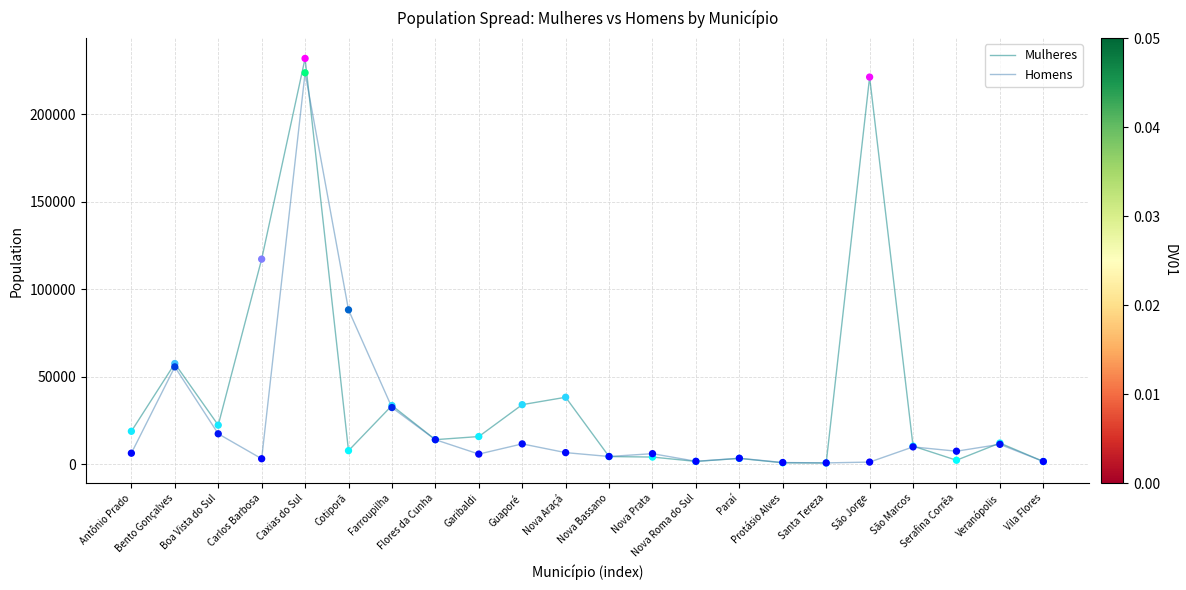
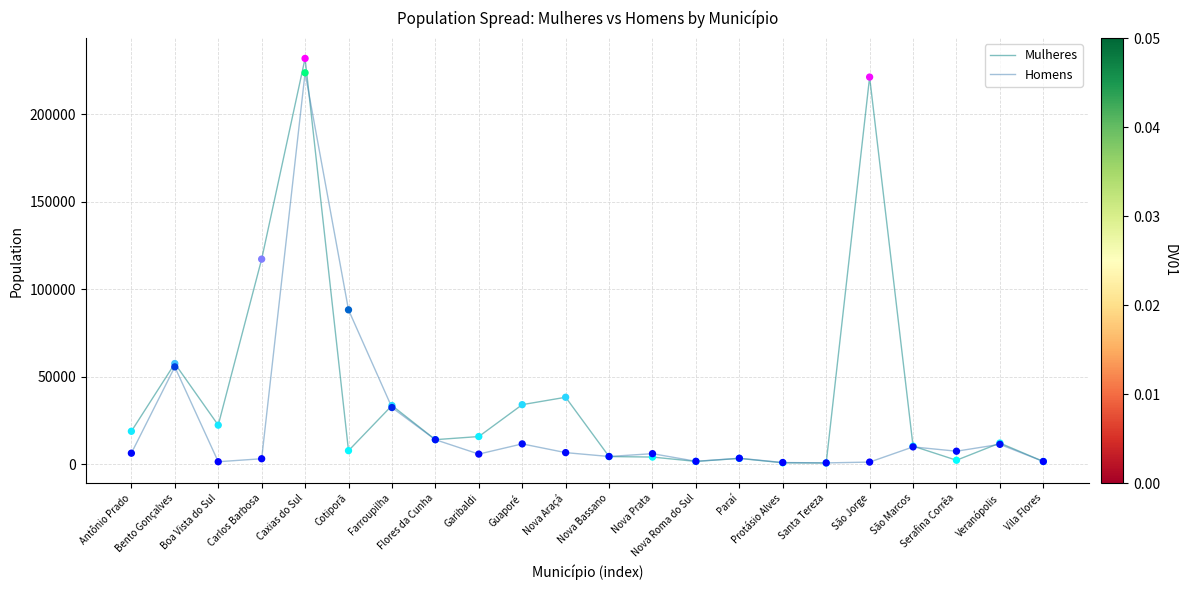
Homens, Boa Vista do Sul: 17000 -> 2000
